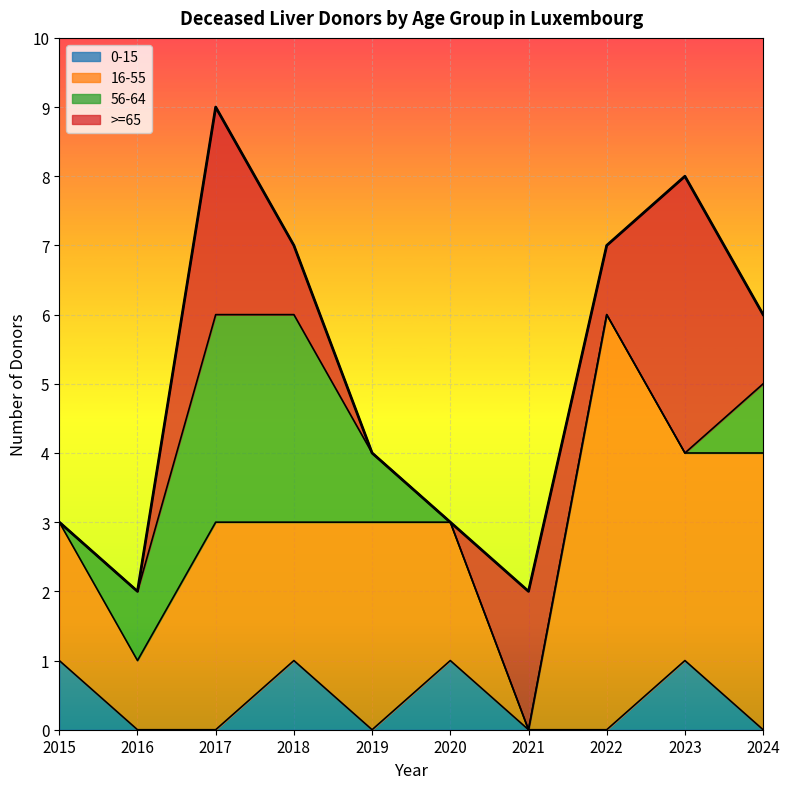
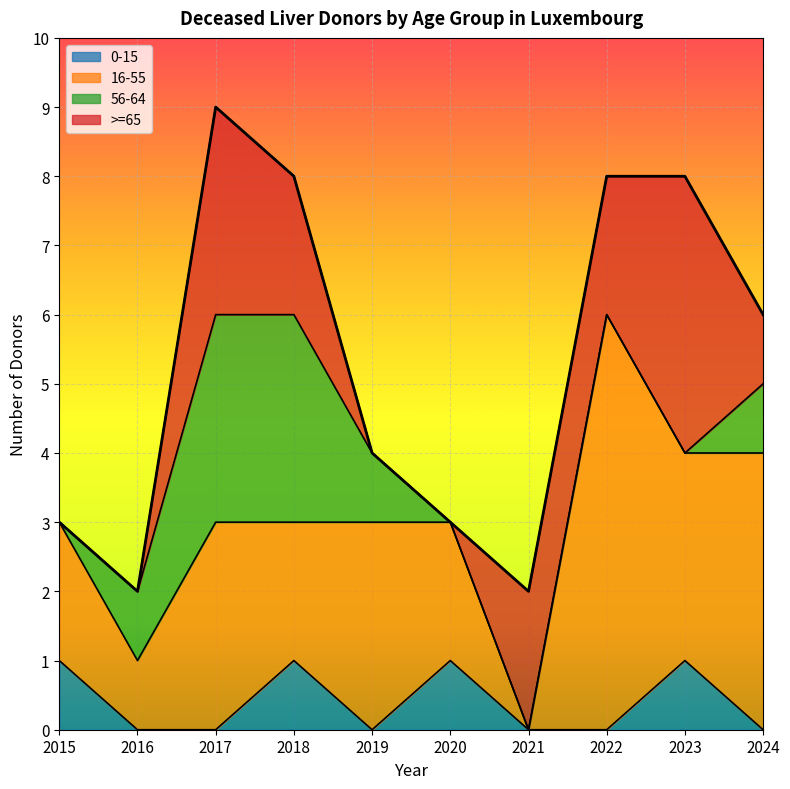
>=65, 2018: 1 -> 2
>=65, 2022: 1 -> 2
